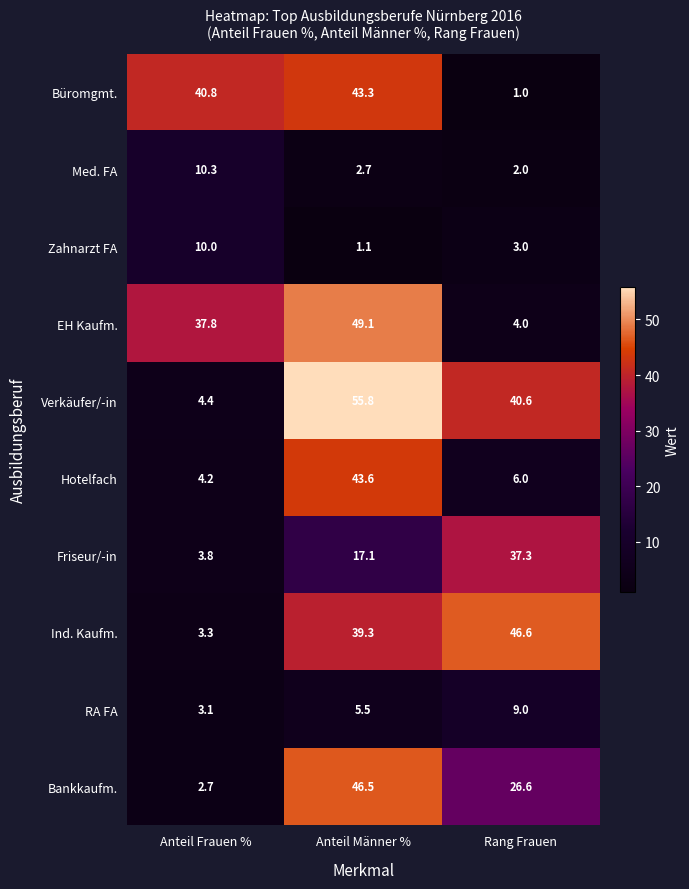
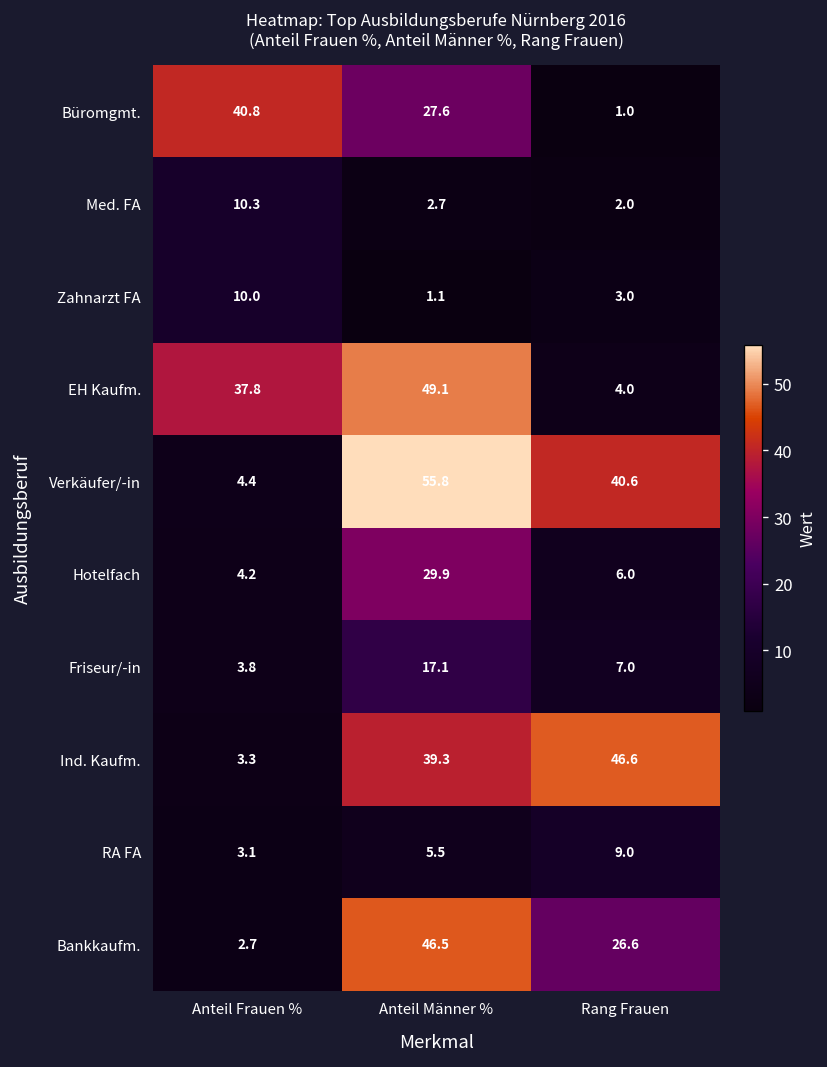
Büromgmt., Anteil Männer %: 43.3 -> 27.6
Hotelfach, Anteil Männer %: 43.6 -> 29.9
Friseur/-in, Rang Frauen: 37.3 -> 7.0
